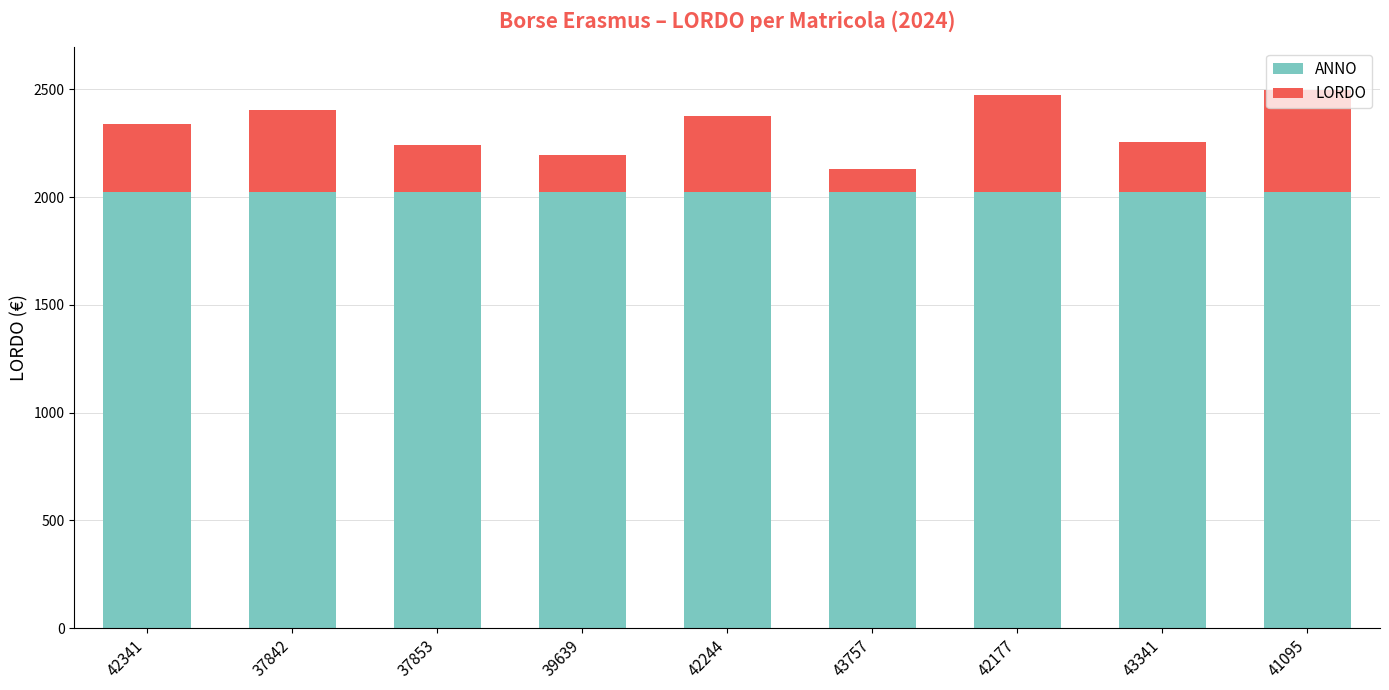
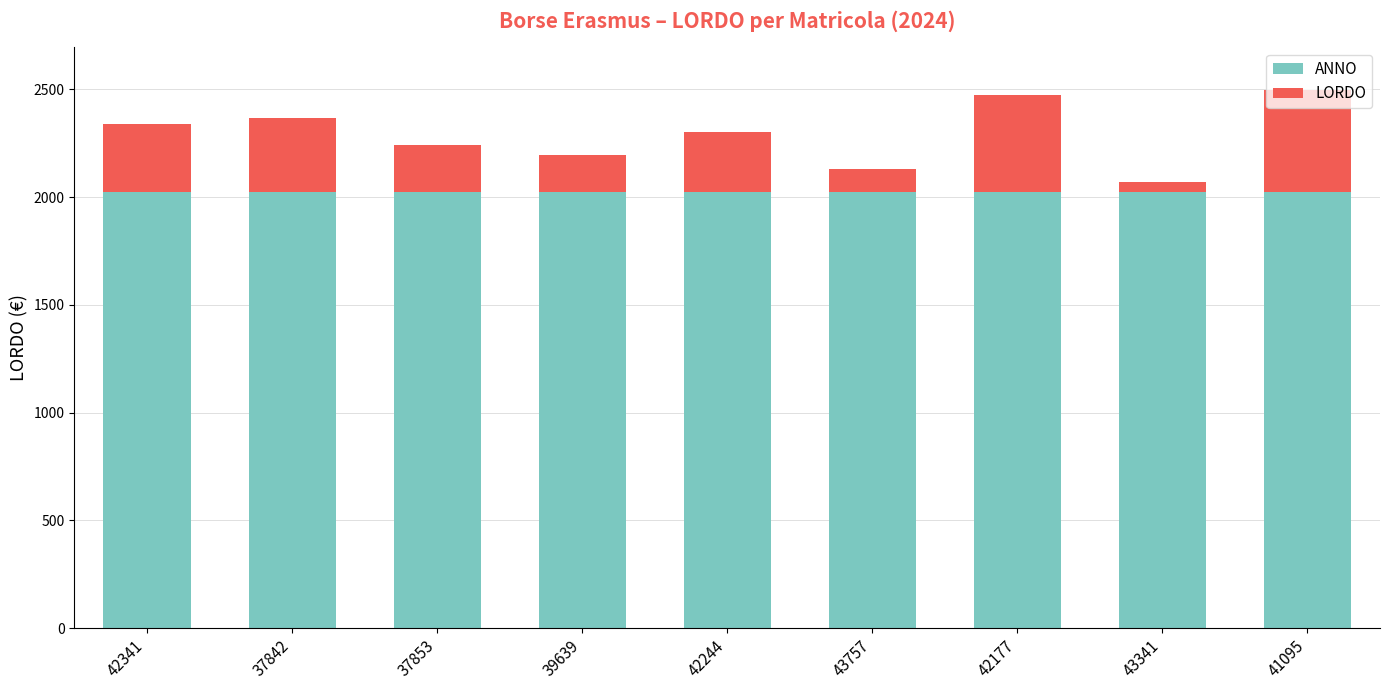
LORDO, 37842: 380 -> 340
LORDO, 42244: 350 -> 280
LORDO, 43341: 230 -> 50
